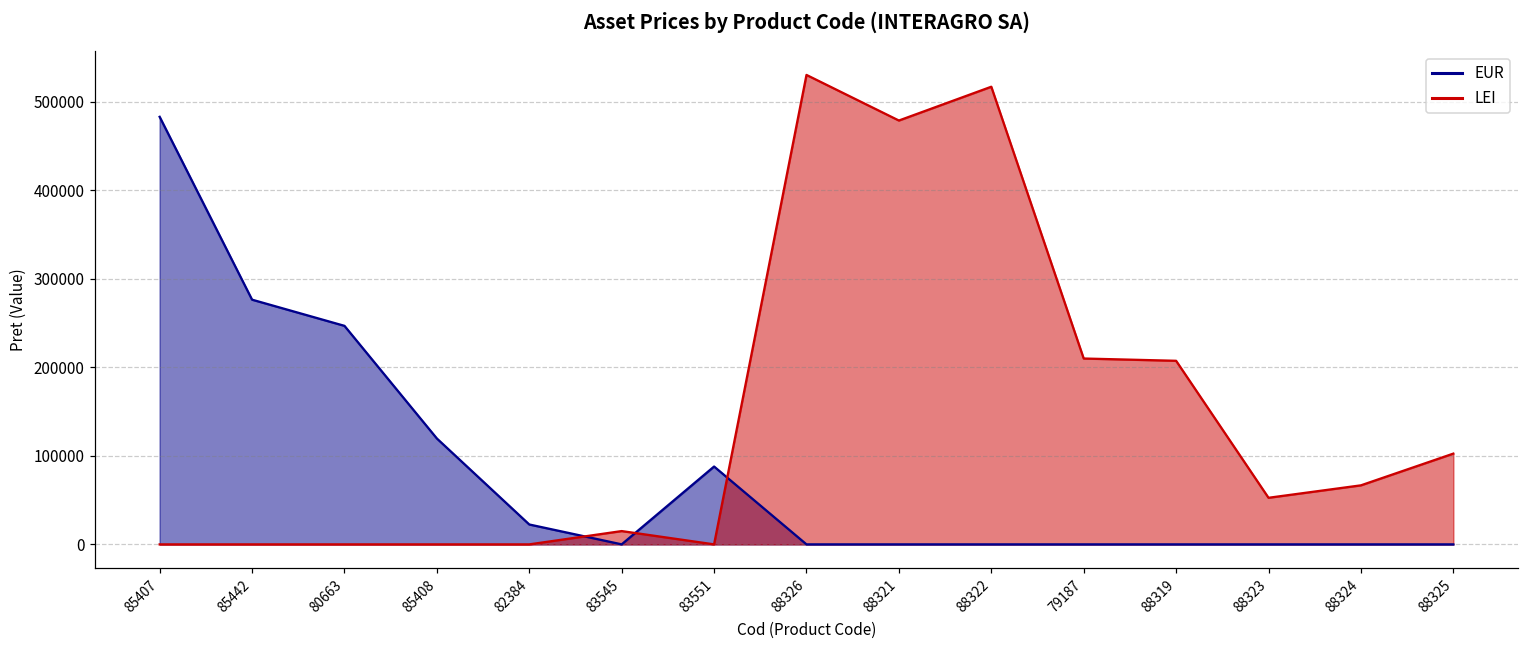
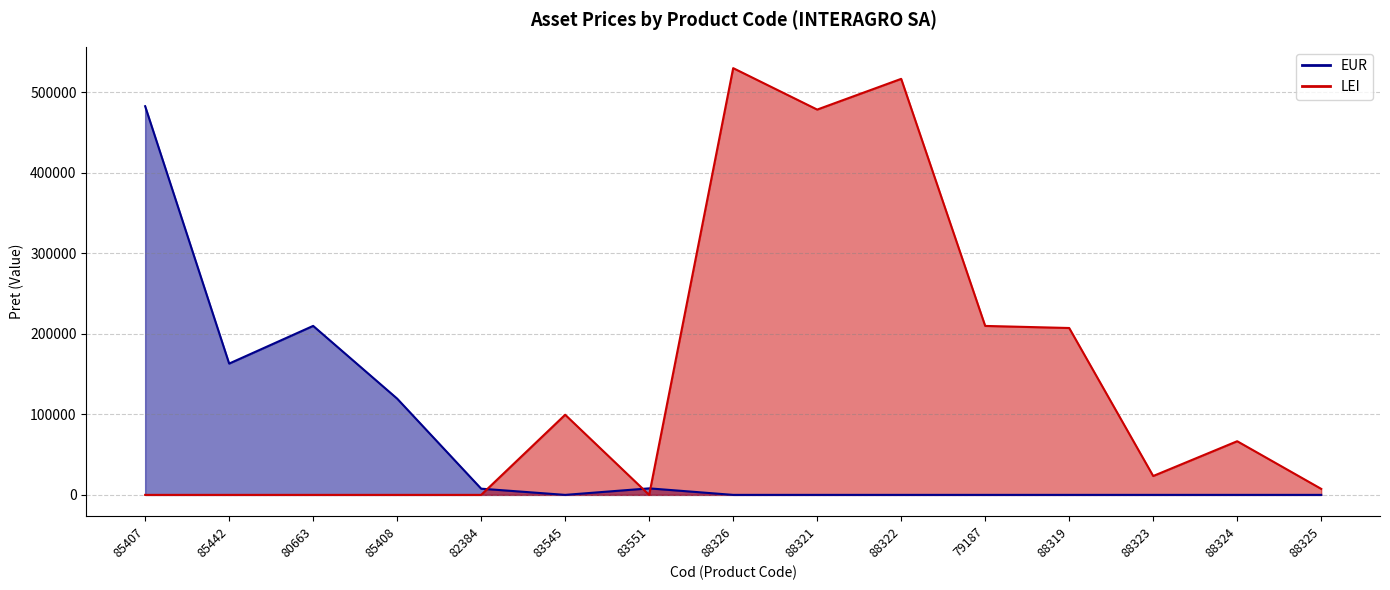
EUR, 85442: 280000 -> 160000
EUR, 80663: 250000 -> 210000
EUR, 82384: 20000 -> 10000
LEI, 83545: 20000 -> 100000
EUR, 83551: 90000 -> 10000
LEI, 88323: 50000 -> 20000
LEI, 88325: 100000 -> 10000
